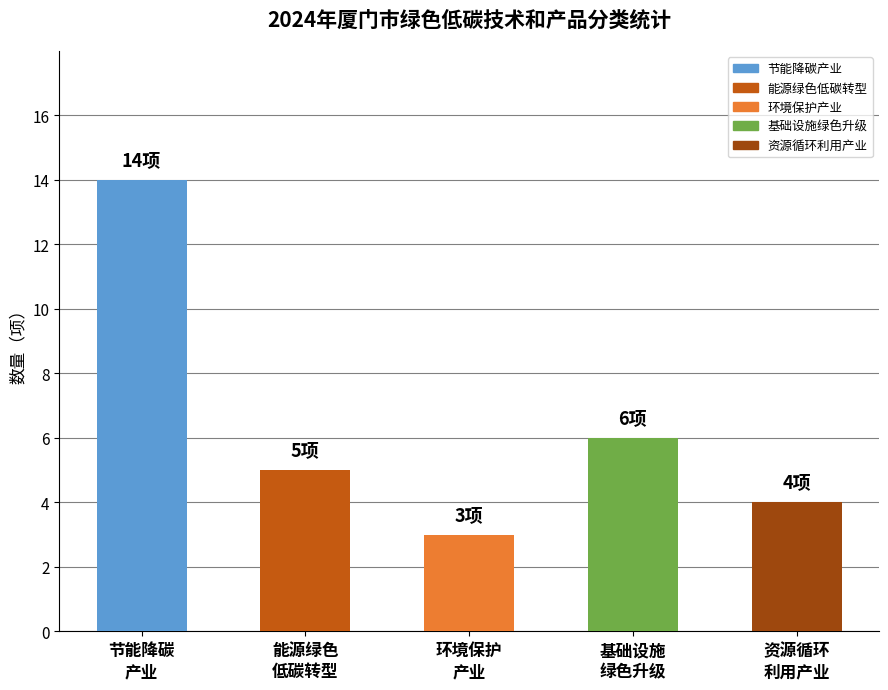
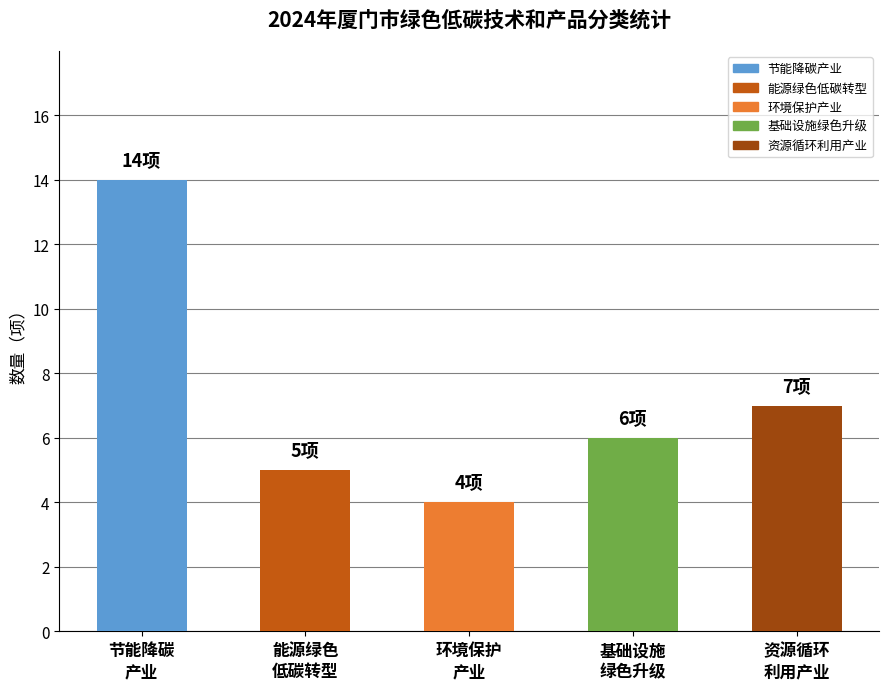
环境保护 产业: 3项 -> 4项
资源循环 利用产业: 4项 -> 7项
